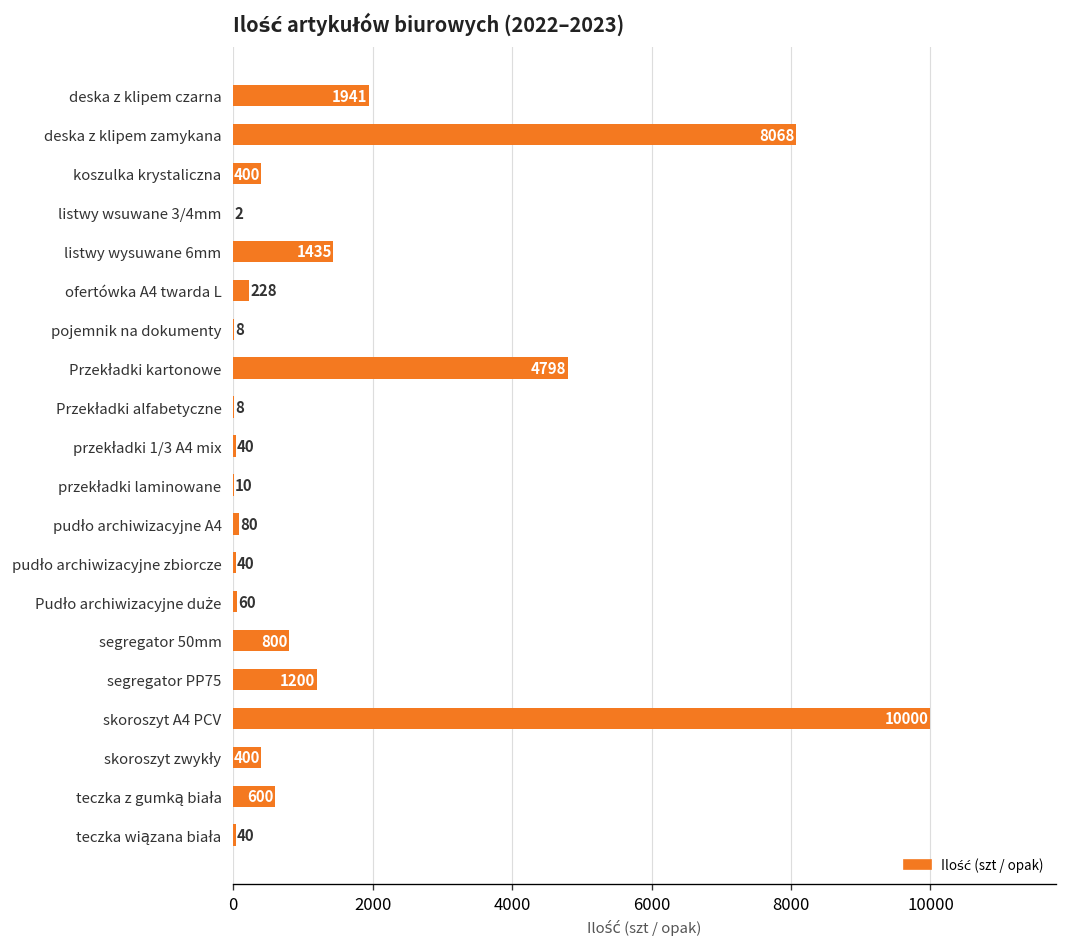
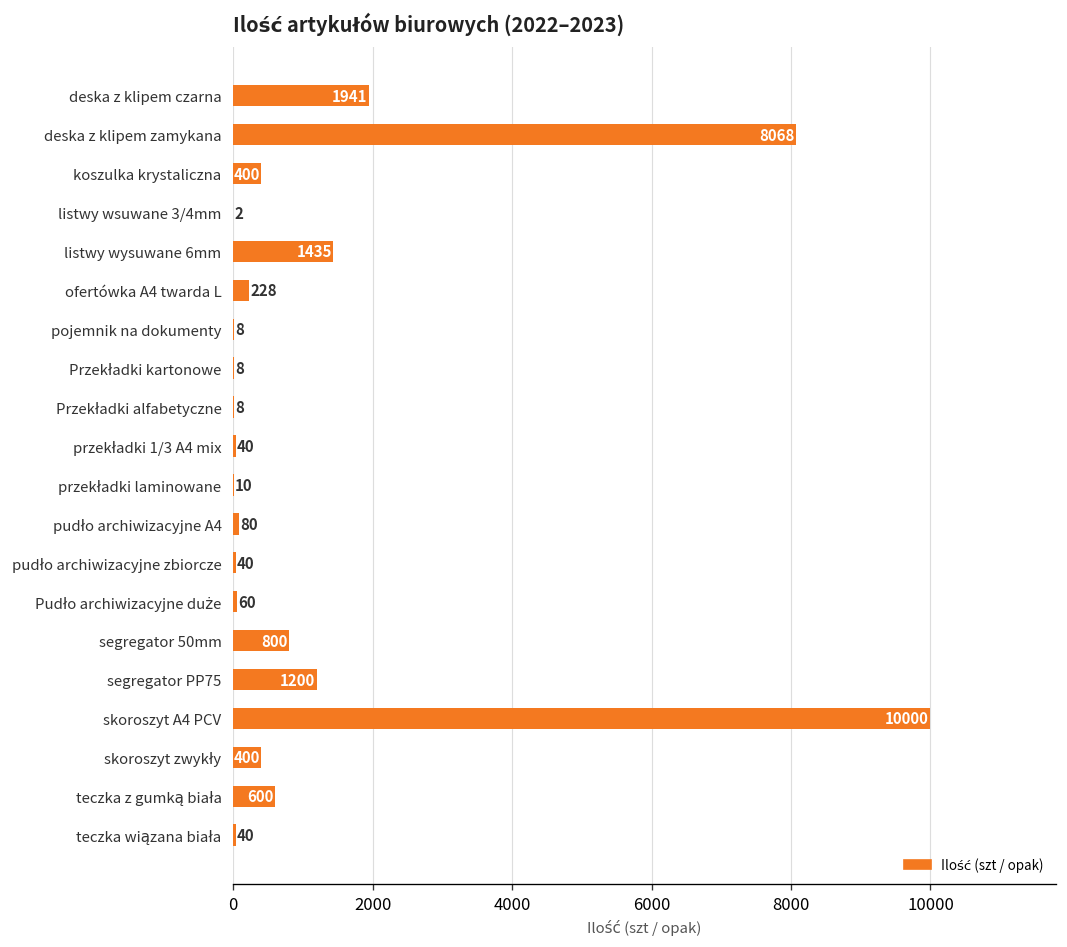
Przekładki kartonowe: 4798 -> 8
